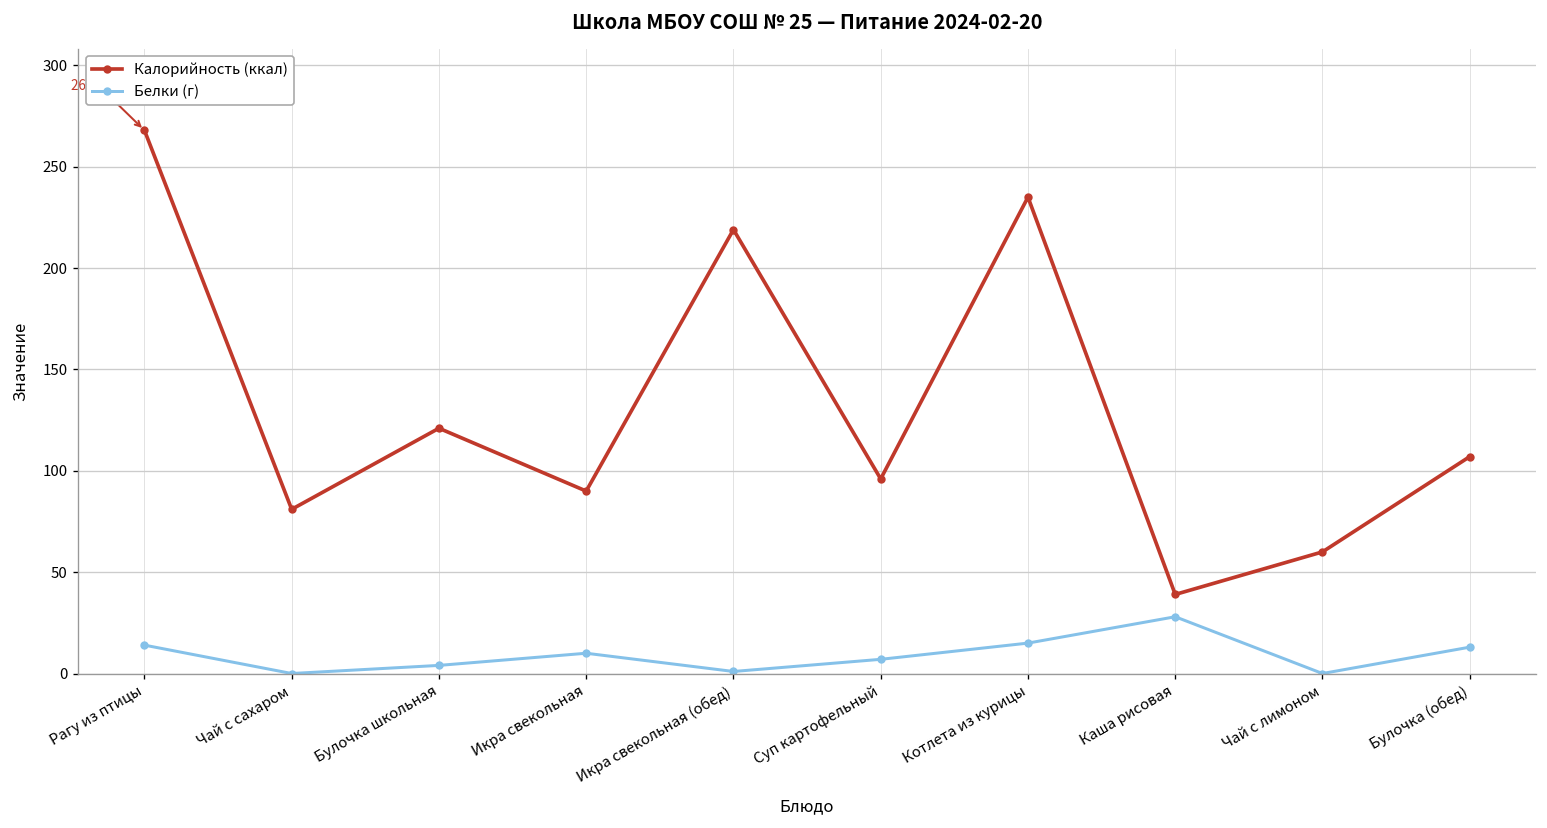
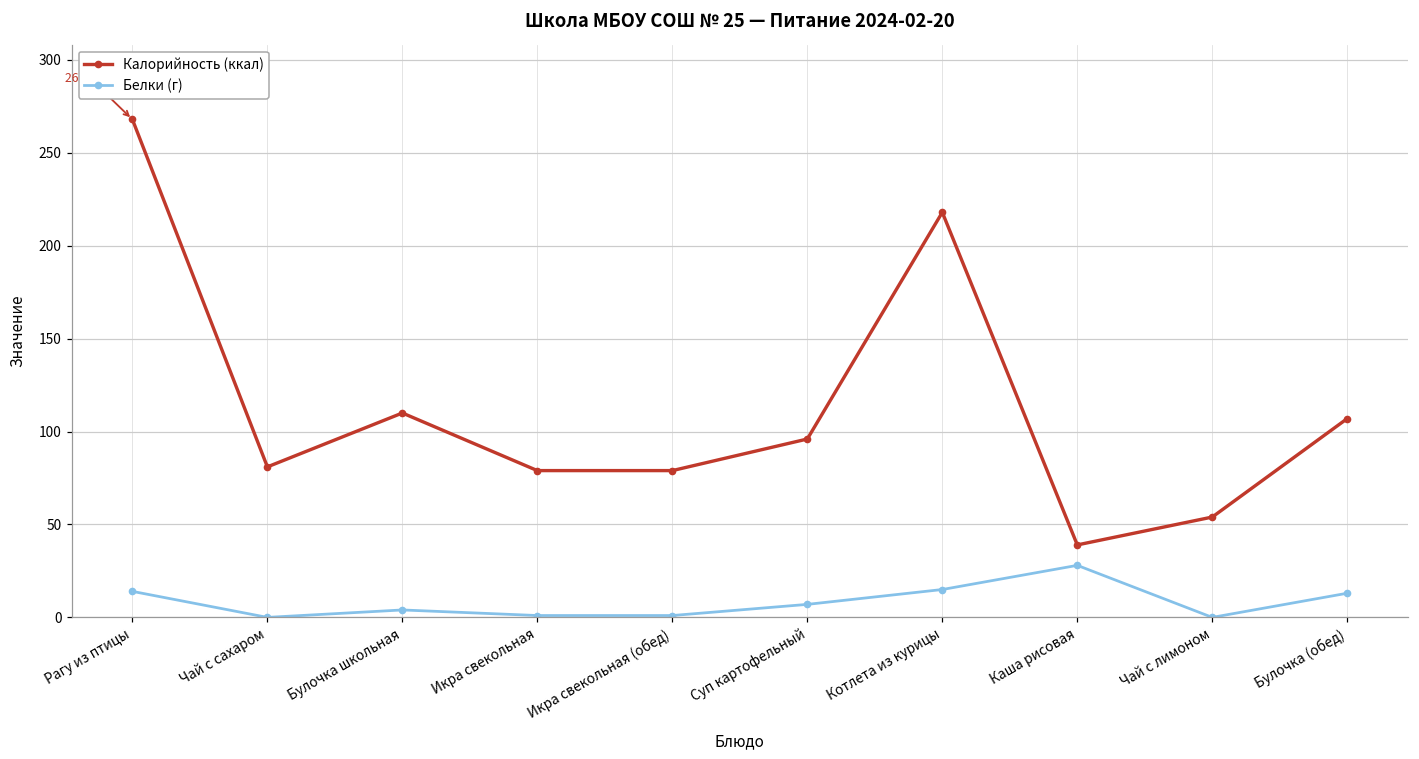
Калорийность (ккал), Булочка школьная: 121 -> 110
Калорийность (ккал), Икра свекольная: 90 -> 79
Белки (г), Икра свекольная: 10 -> 1
Калорийность (ккал), Икра свекольная (обед): 219 -> 79
Калорийность (ккал), Котлета из курицы: 235 -> 218
Калорийность (ккал), Чай с лимоном: 60 -> 54
